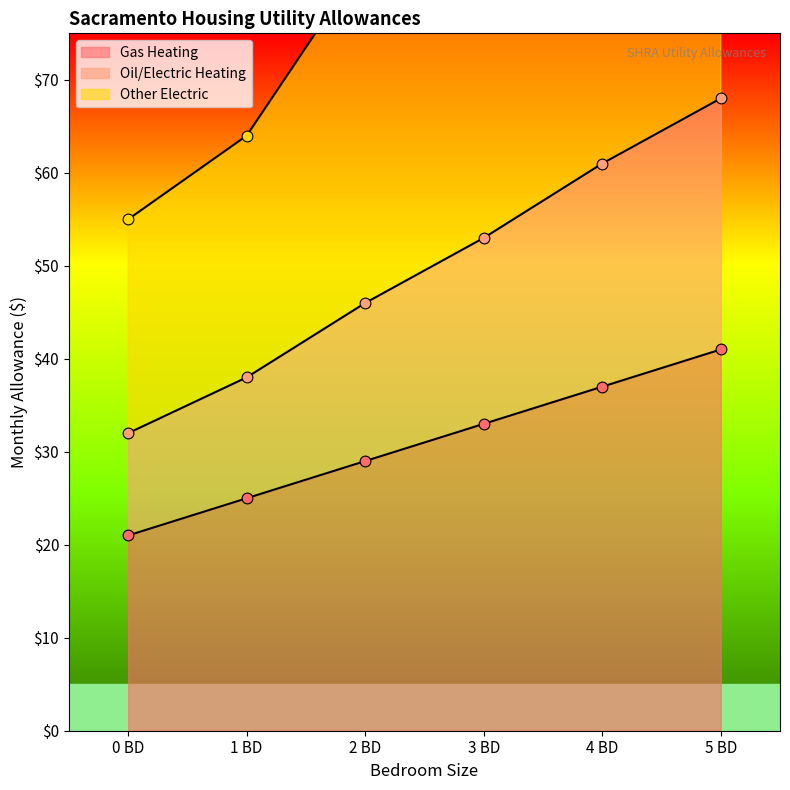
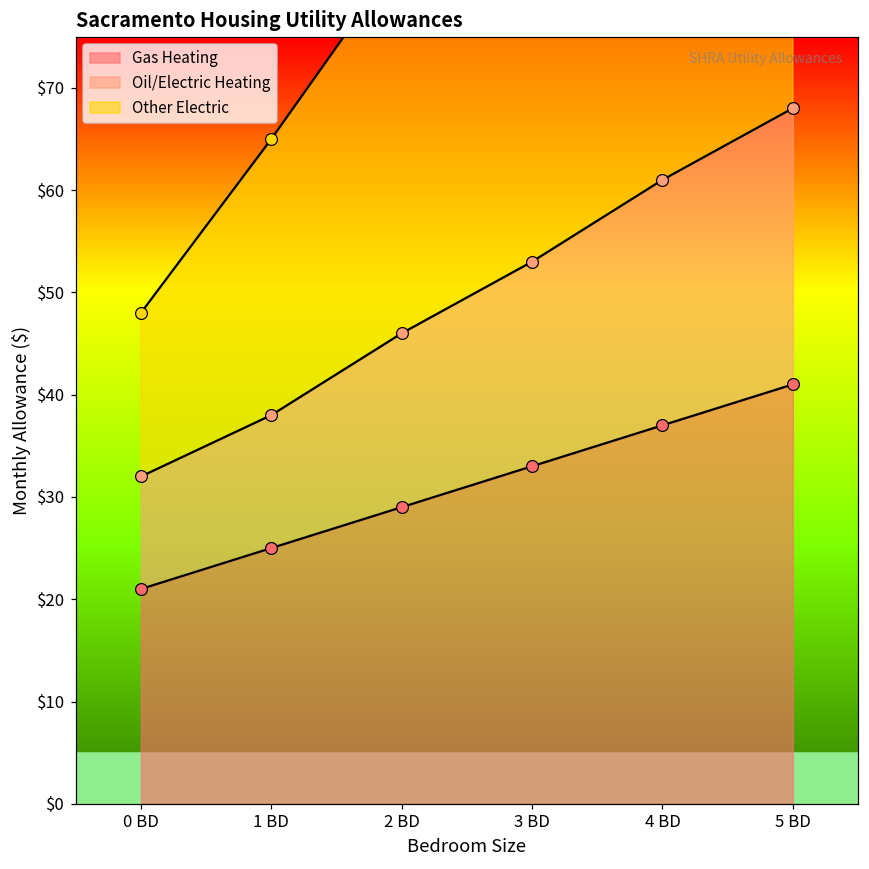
Other Electric, 0 BD: $23 -> $16
Other Electric, 1 BD: $26 -> $27
